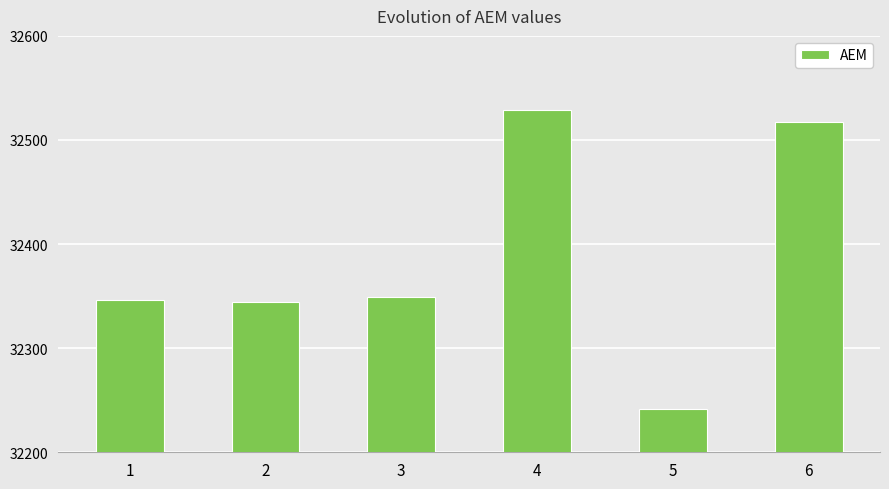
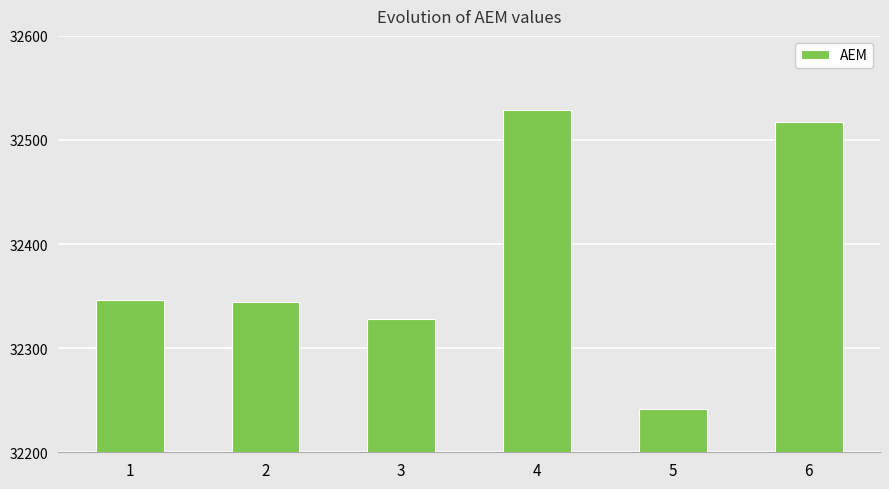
3: 32349 -> 32328
